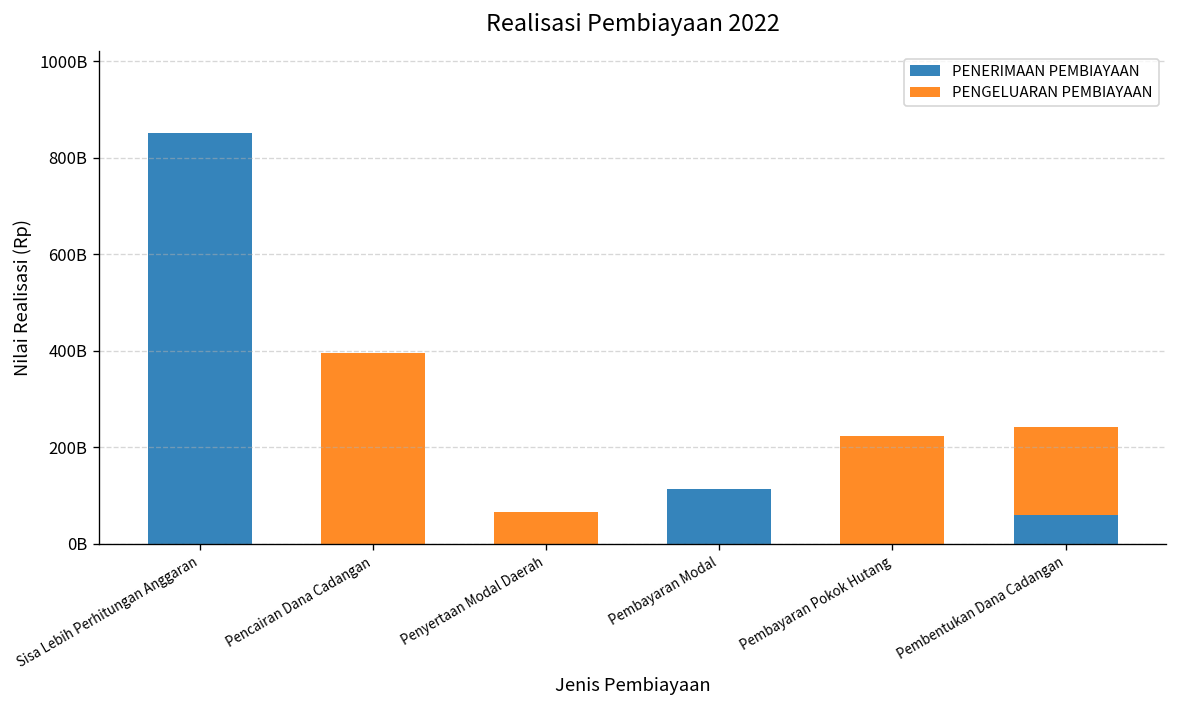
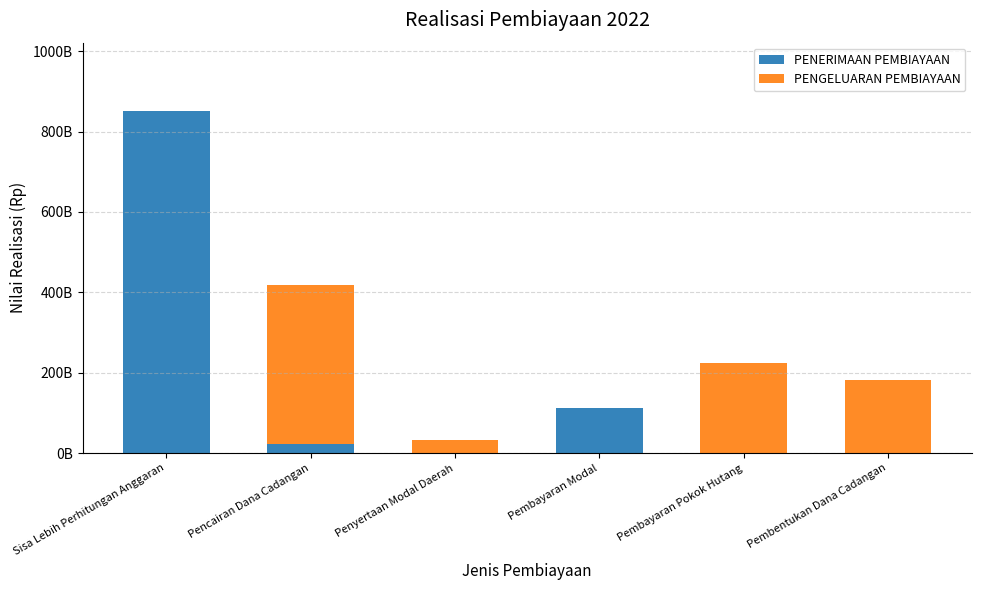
PENERIMAAN PEMBIAYAAN, Pencairan Dana Cadangan: 0 -> 20000000000
PENGELUARAN PEMBIAYAAN, Penyertaan Modal Daerah: 70000000000 -> 30000000000
PENERIMAAN PEMBIAYAAN, Pembentukan Dana Cadangan: 60000000000 -> 0
